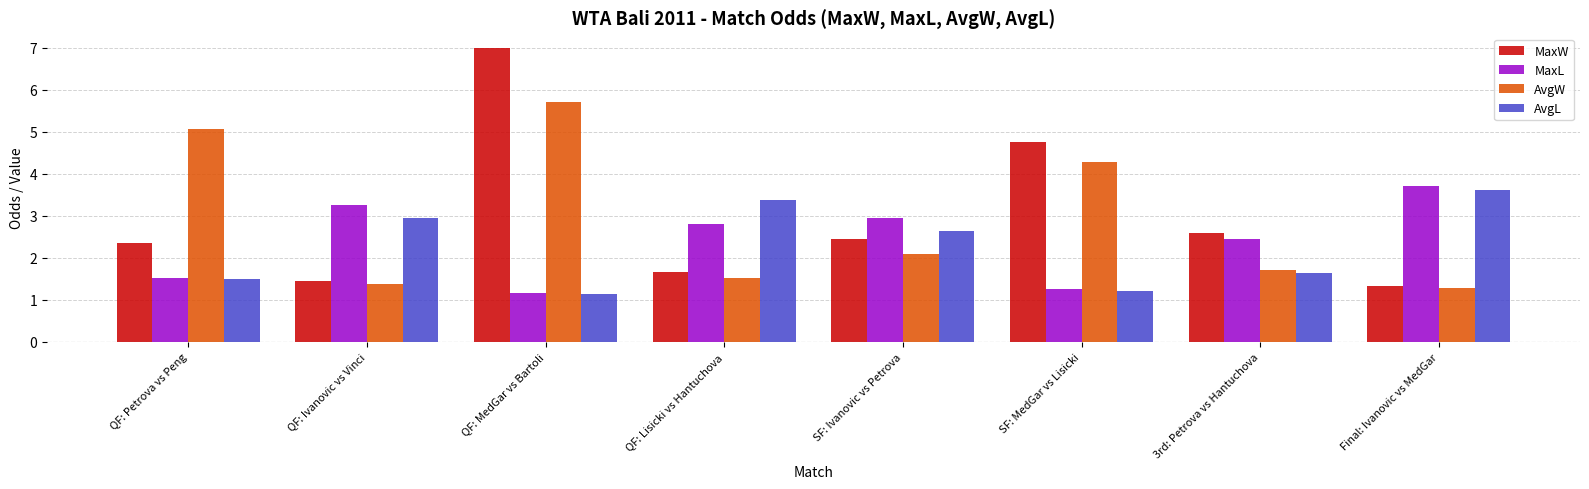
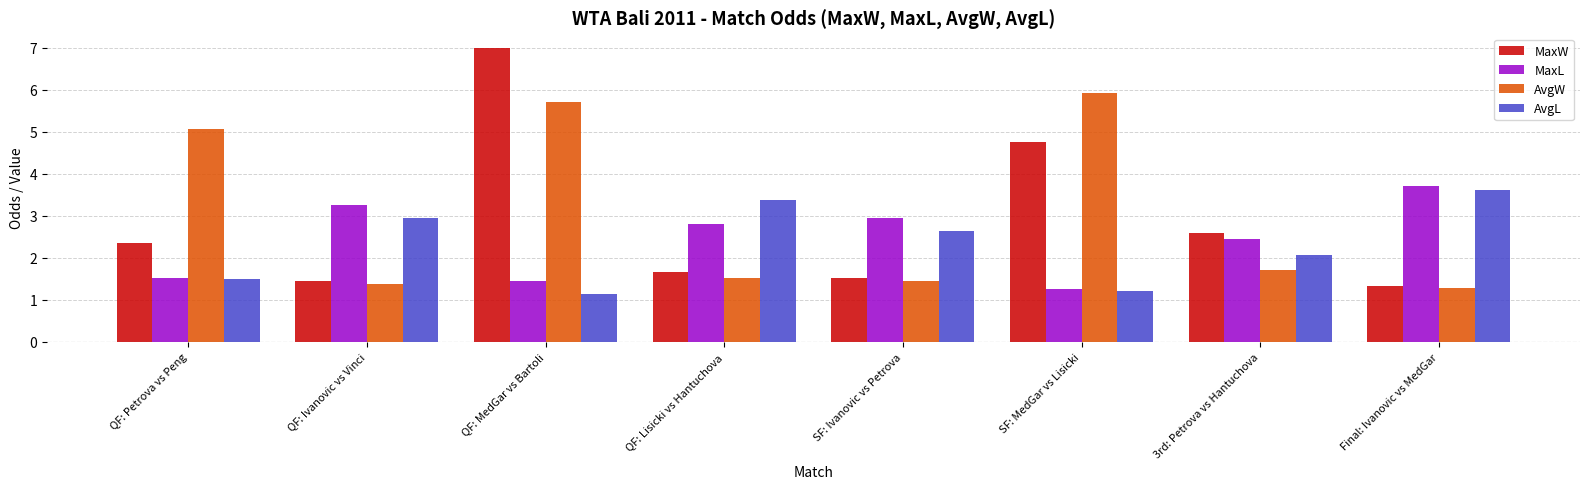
MaxL, QF: MedGar vs Bartoli: 1.2 -> 1.5
MaxW, SF: Ivanovic vs Petrova: 2.4 -> 1.5
AvgW, SF: Ivanovic vs Petrova: 2.1 -> 1.5
AvgW, SF: MedGar vs Lisicki: 4.3 -> 5.9
AvgL, 3rd: Petrova vs Hantuchova: 1.7 -> 2.1
